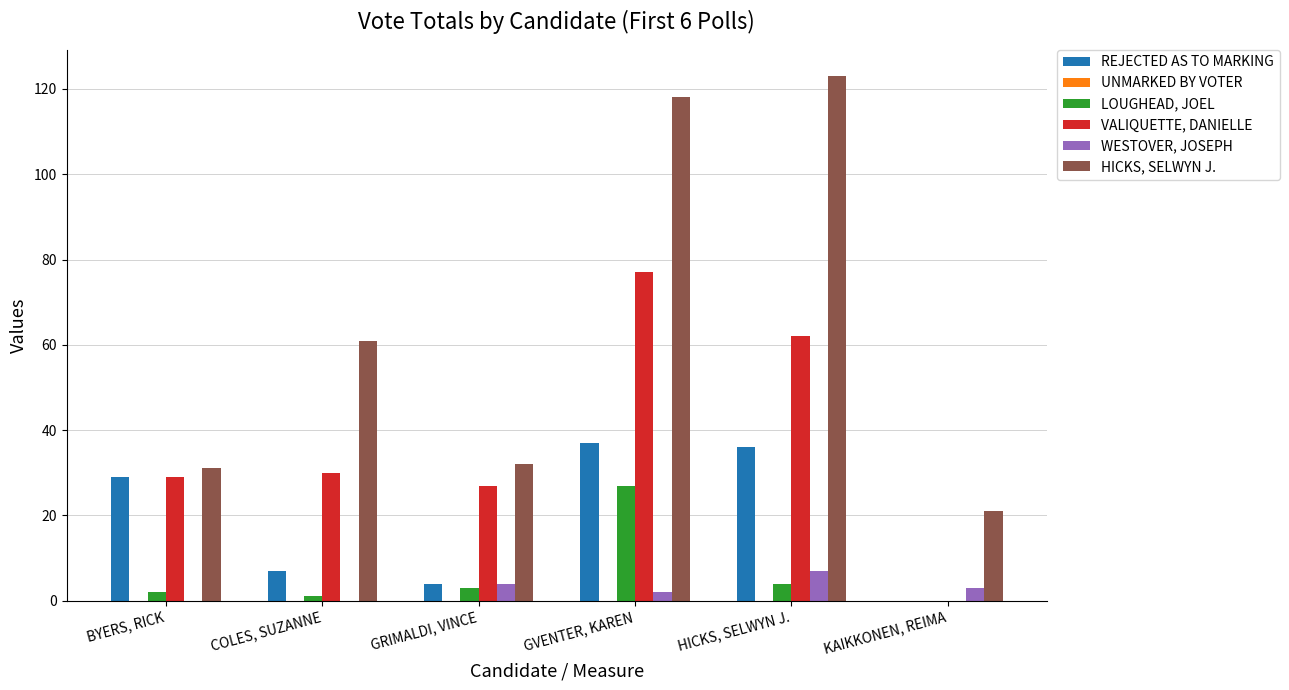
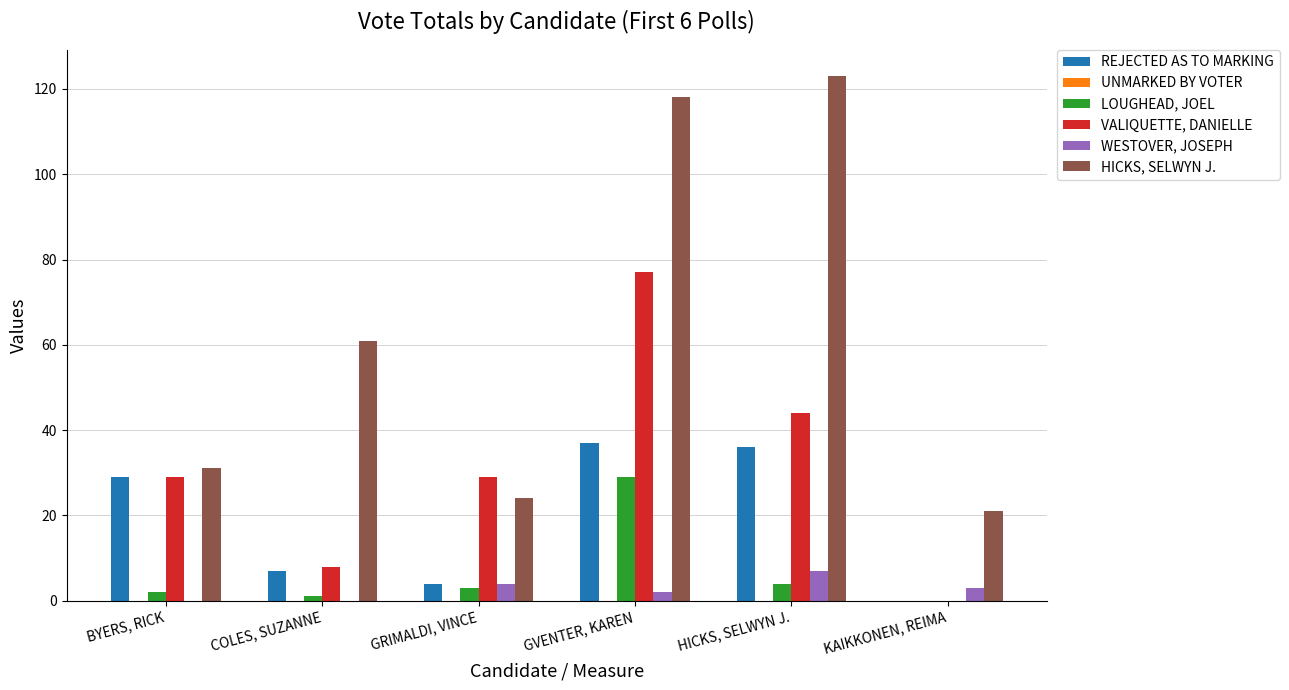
VALIQUETTE, DANIELLE, COLES, SUZANNE: 30 -> 8
VALIQUETTE, DANIELLE, GRIMALDI, VINCE: 27 -> 29
HICKS, SELWYN J., GRIMALDI, VINCE: 32 -> 24
LOUGHEAD, JOEL, GVENTER, KAREN: 27 -> 29
VALIQUETTE, DANIELLE, HICKS, SELWYN J.: 62 -> 44
